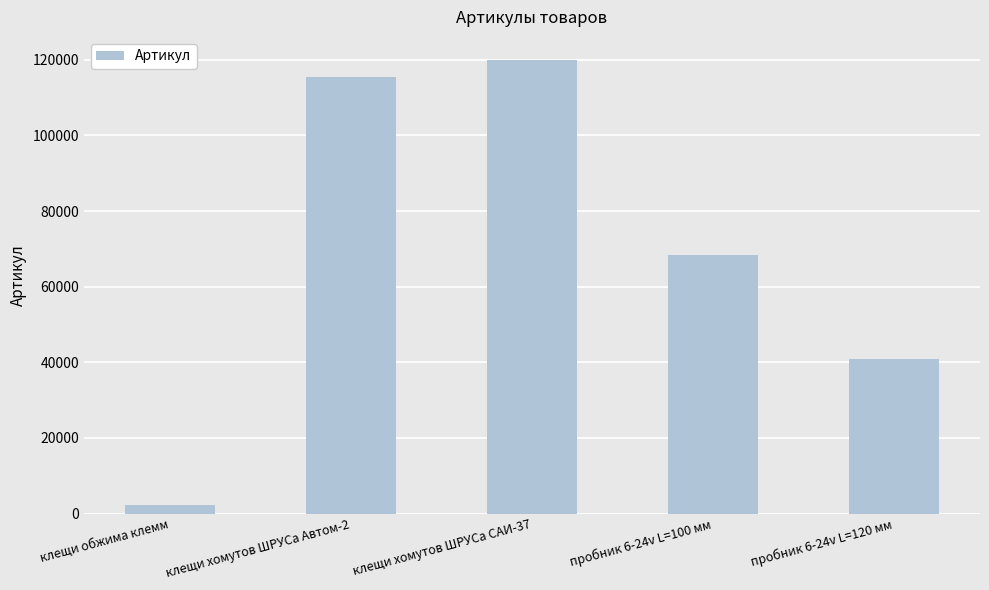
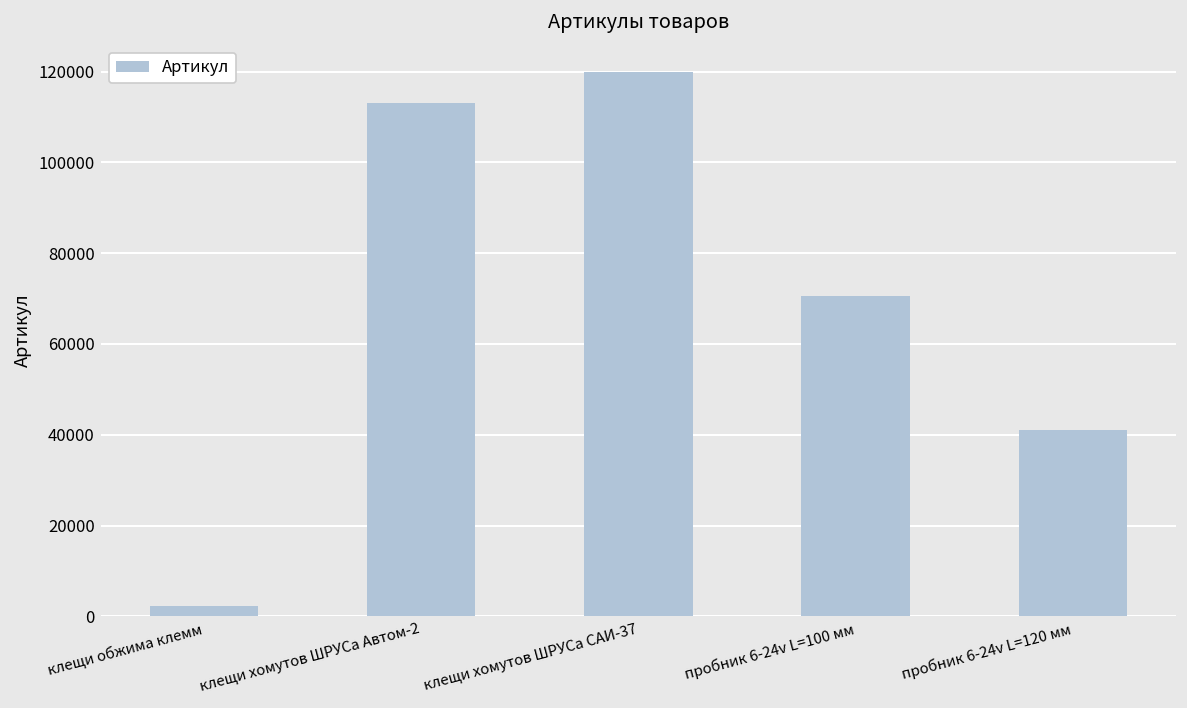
клещи хомутов ШРУСа Автом-2: 115000 -> 113000
пробник 6-24v L=100 мм: 68000 -> 71000
